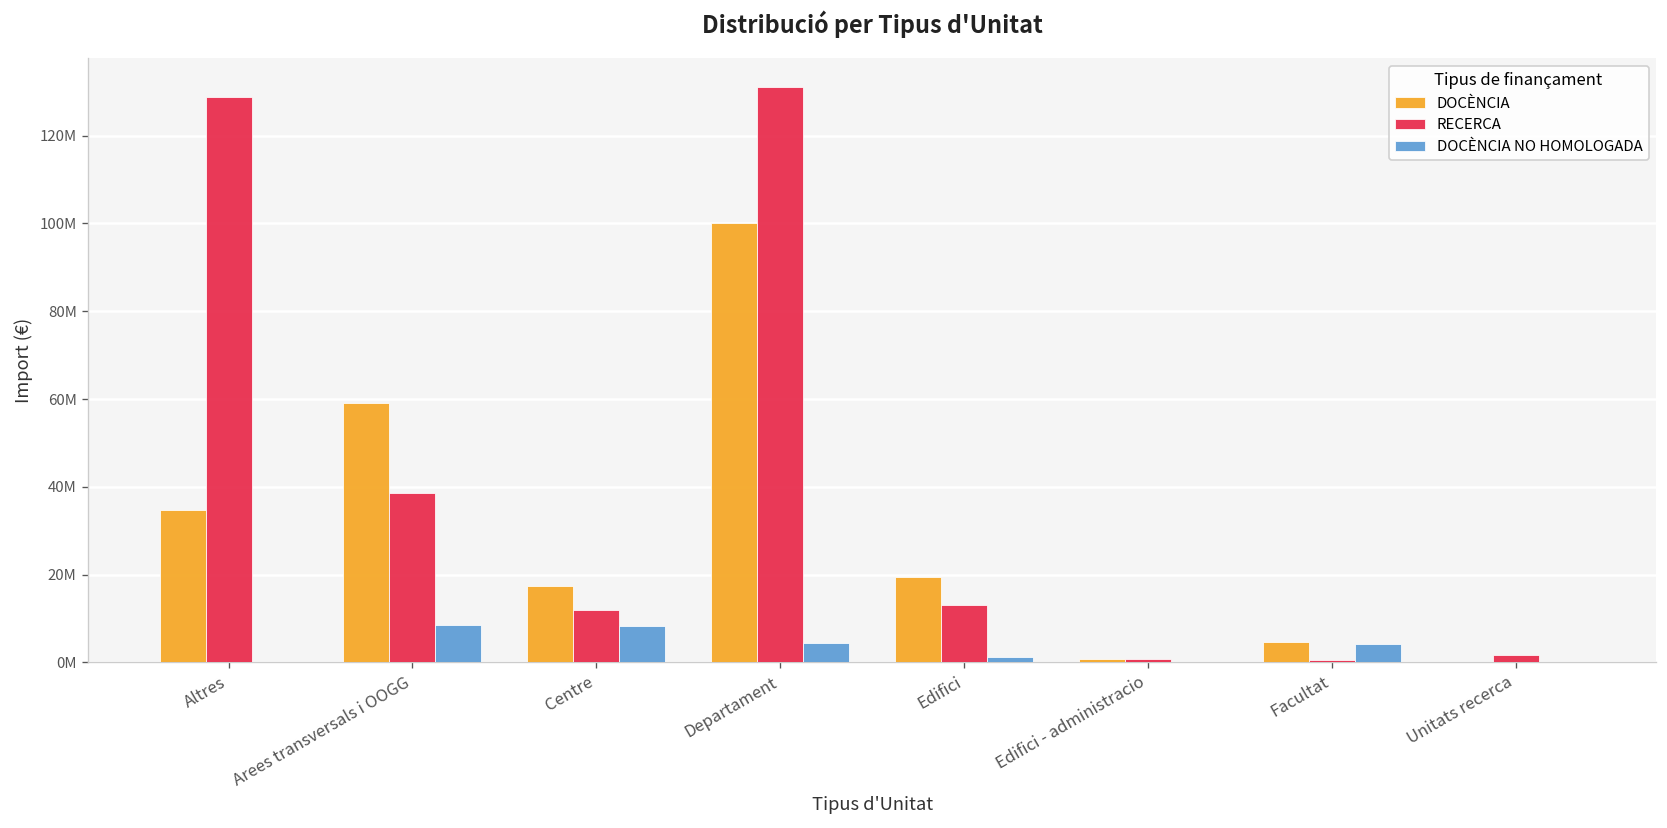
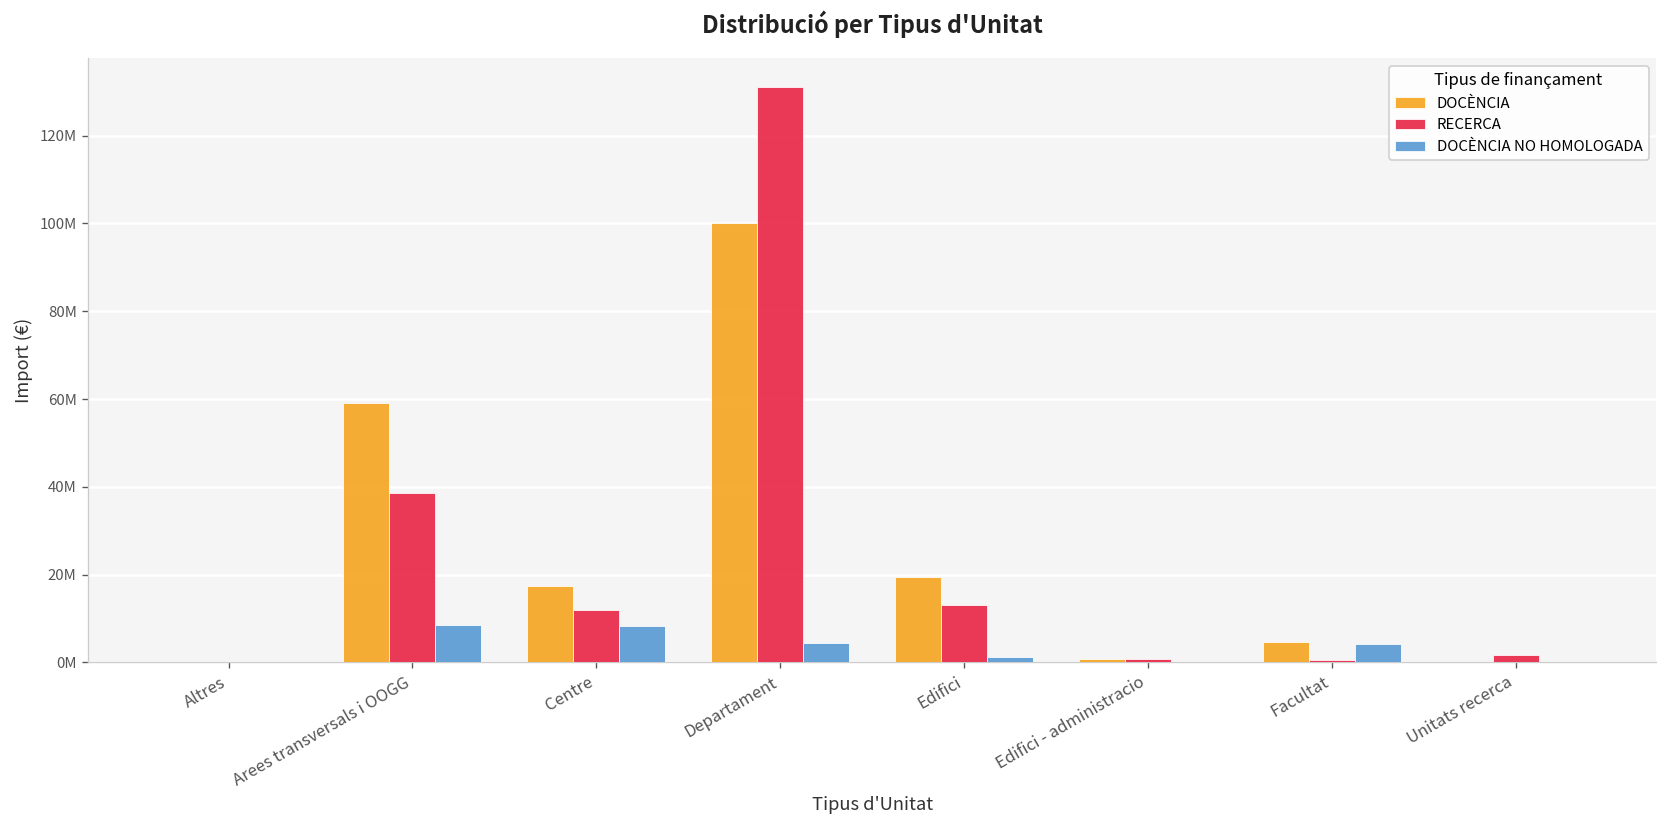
DOCÈNCIA, Altres: 35000000 -> 0
RECERCA, Altres: 129000000 -> 0
